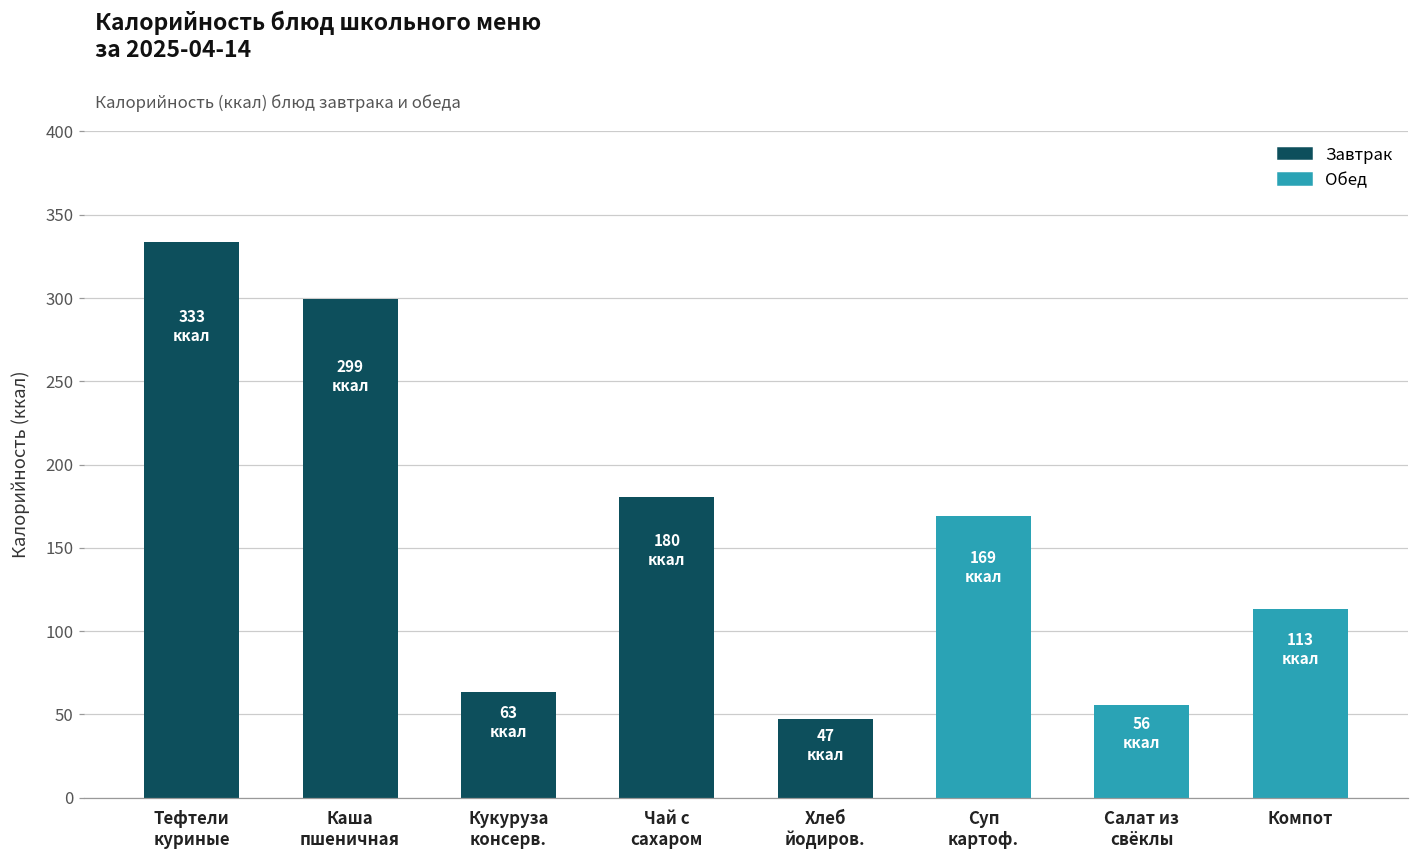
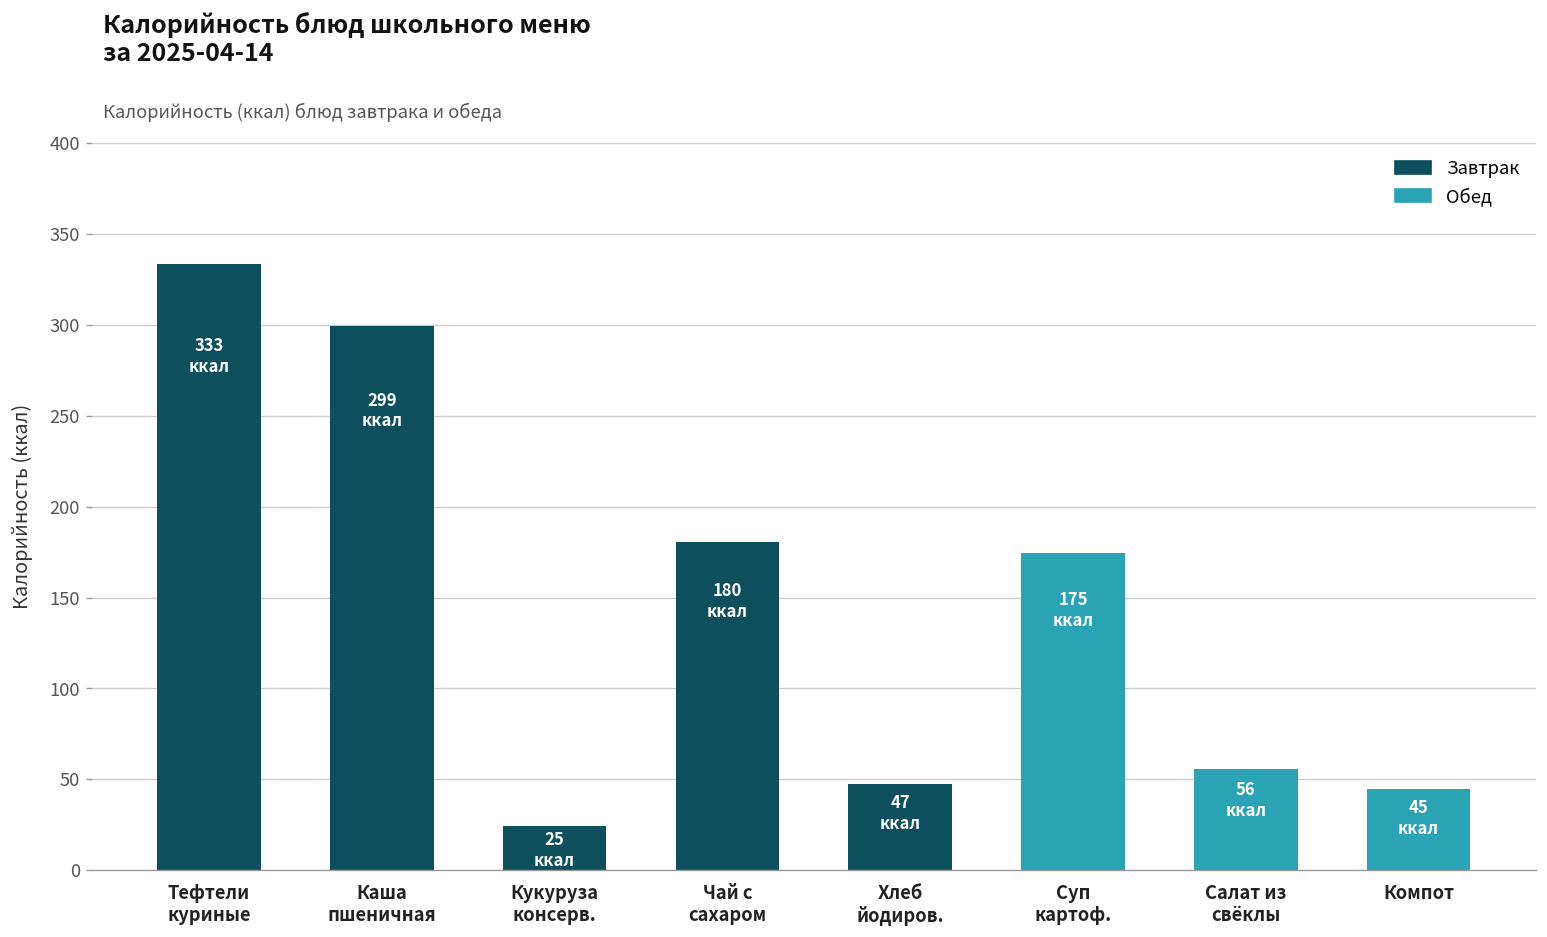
Кукуруза консерв.: 63 -> 25
Суп картоф.: 169 -> 175
Компот: 113 -> 45
